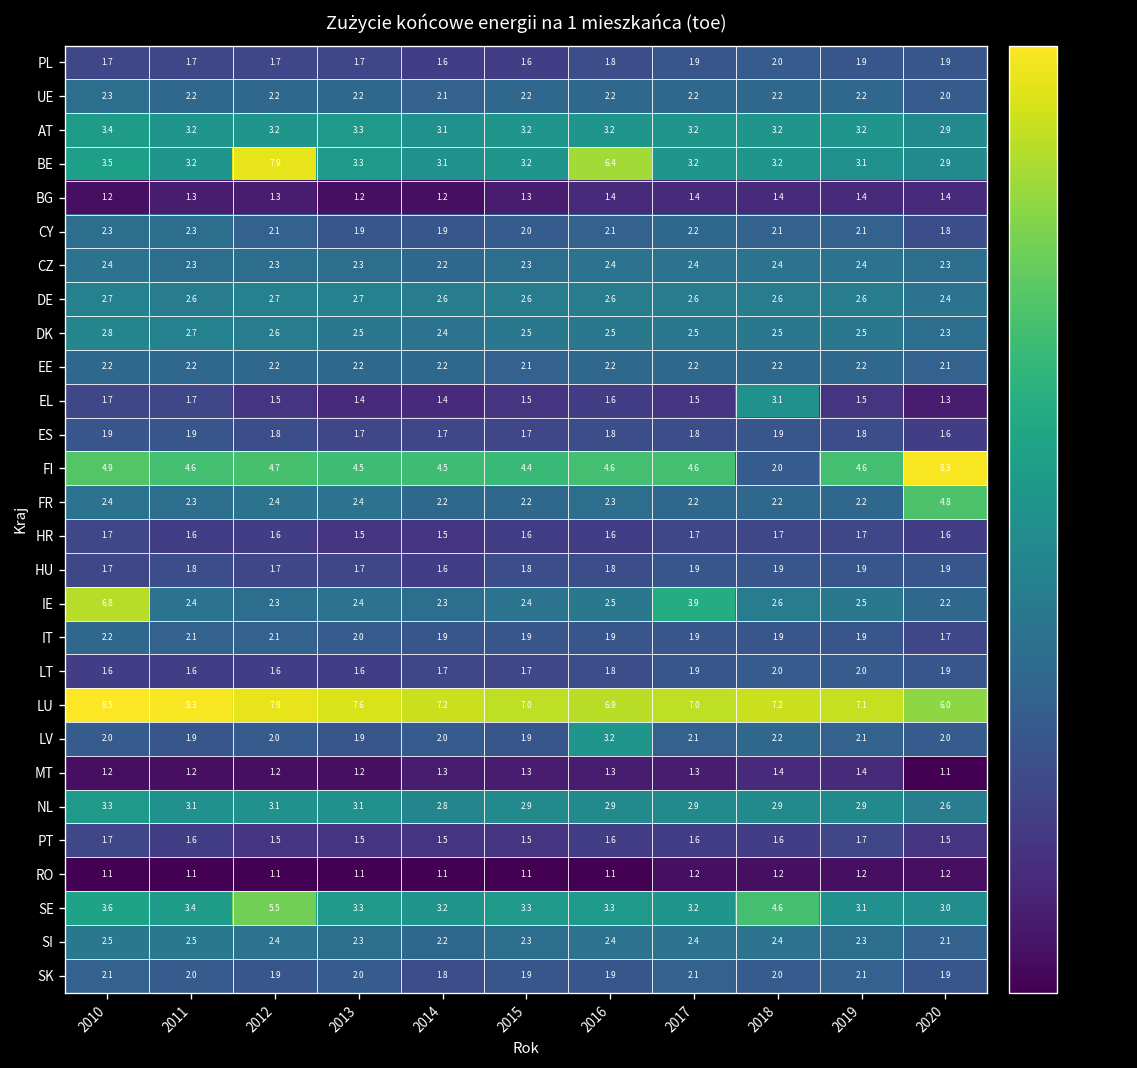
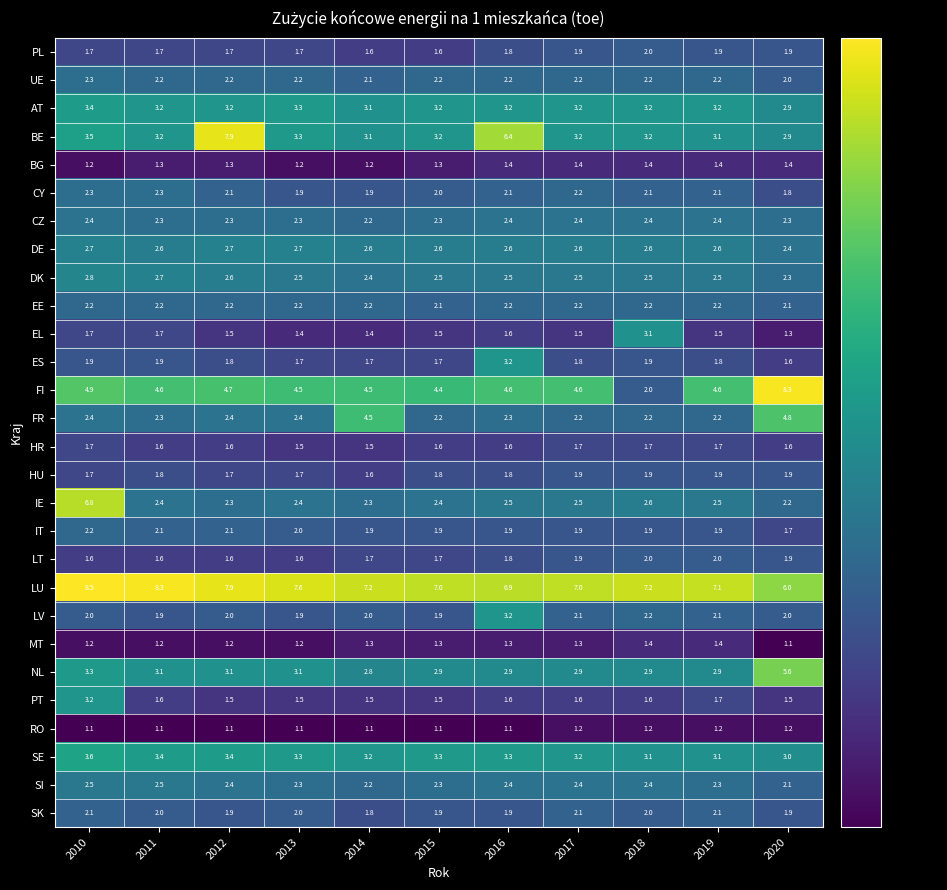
ES, 2016: 1.8 -> 3.2
FR, 2014: 2.2 -> 4.5
IE, 2017: 3.9 -> 2.5
NL, 2020: 2.6 -> 5.6
PT, 2010: 1.7 -> 3.2
SE, 2012: 5.5 -> 3.4
SE, 2018: 4.6 -> 3.1
